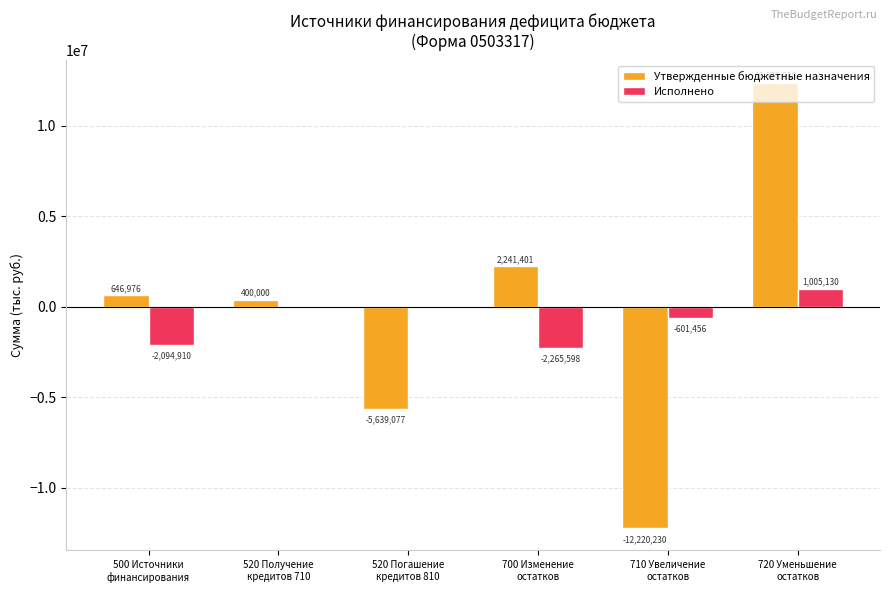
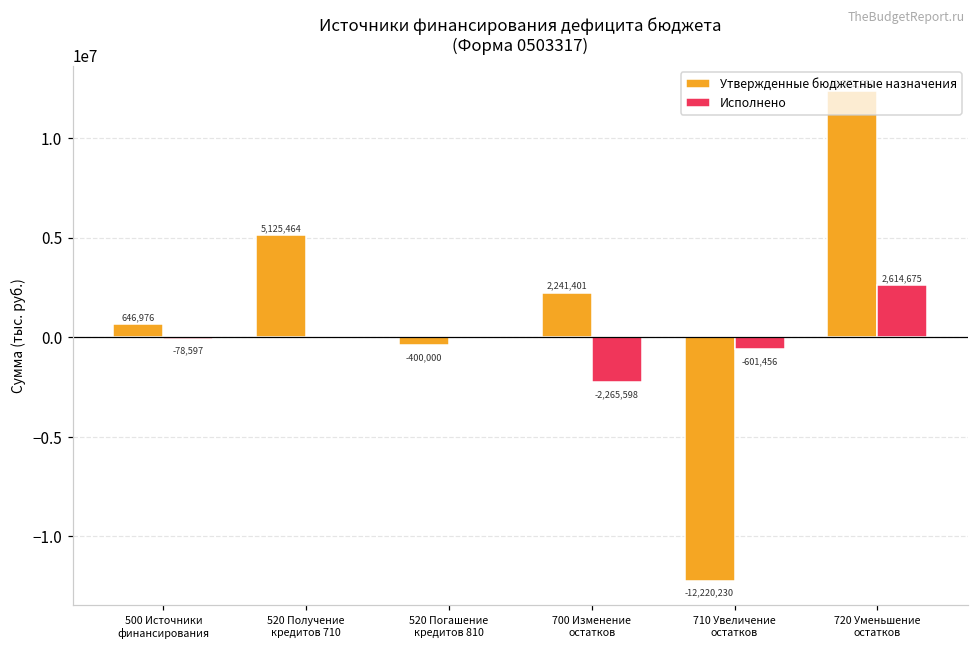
Исполнено, 500 Источники финансирования: -2,094,910 -> -78,597
Утвержденные бюджетные назначения, 520 Получение кредитов 710: 400,000 -> 5,125,464
Утвержденные бюджетные назначения, 520 Погашение кредитов 810: -5,639,077 -> -400,000
Исполнено, 720 Уменьшение остатков: 1,005,130 -> 2,614,675
